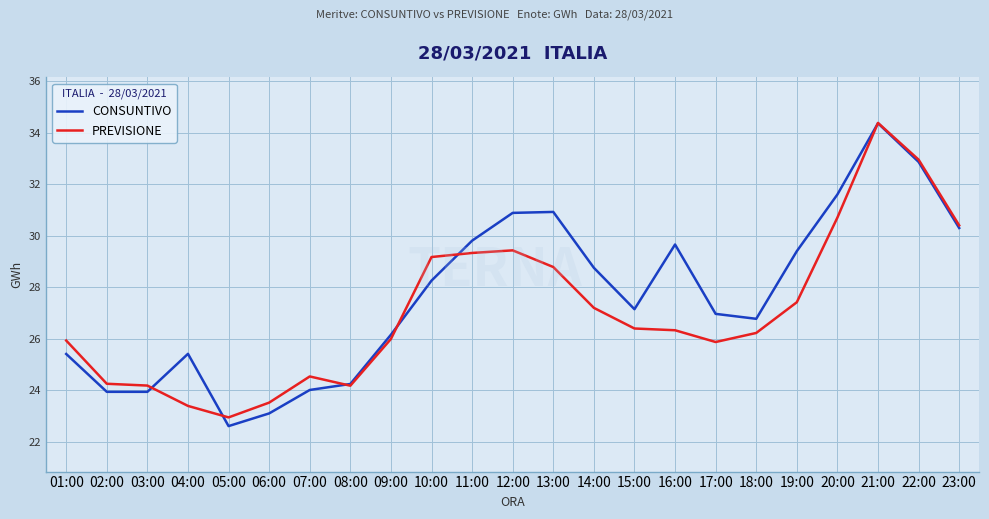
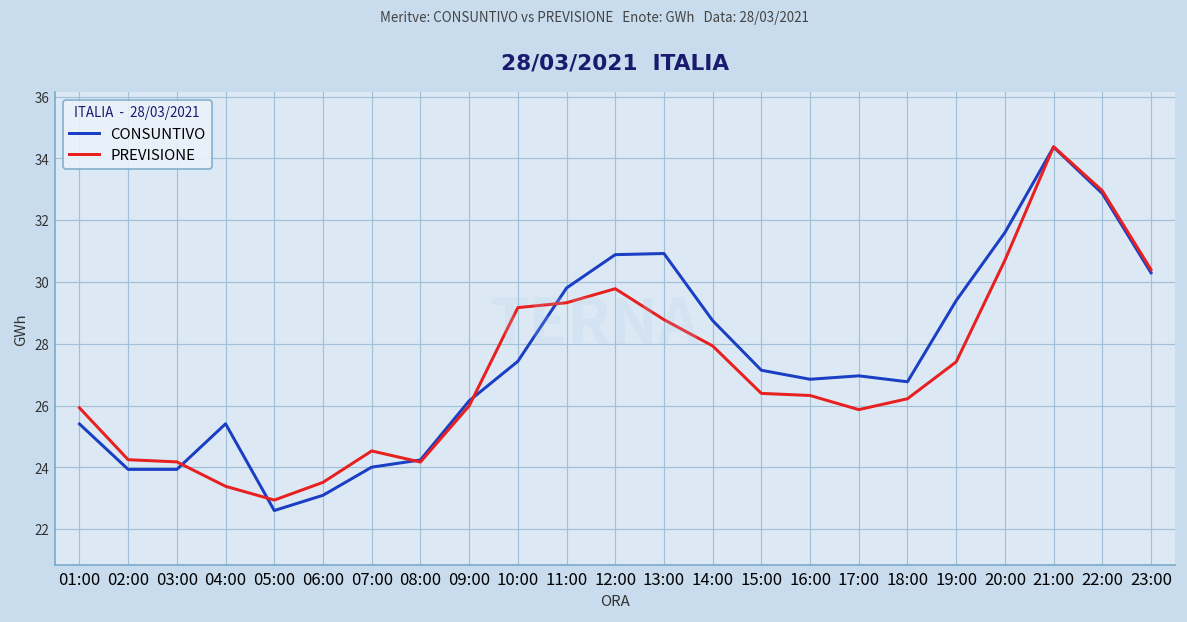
CONSUNTIVO, 10:00: 28.3 -> 27.4
PREVISIONE, 12:00: 29.4 -> 29.8
PREVISIONE, 14:00: 27.2 -> 27.9
CONSUNTIVO, 16:00: 29.7 -> 26.9
